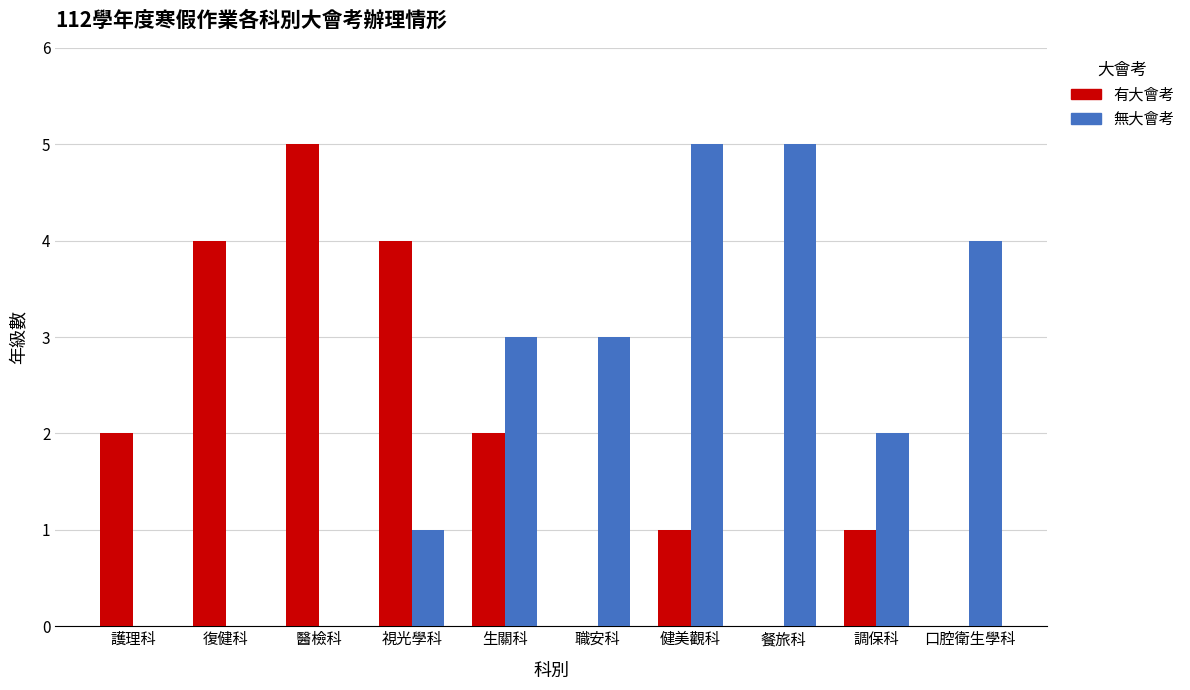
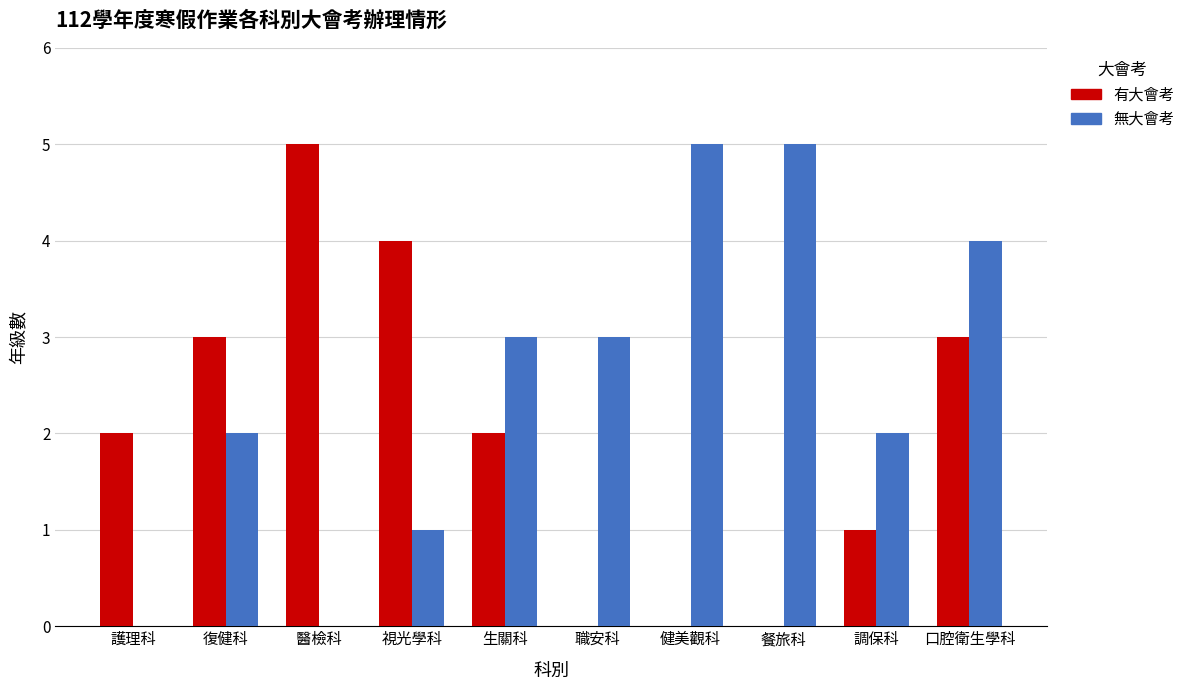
有大會考, 復健科: 4 -> 3
無大會考, 復健科: 0 -> 2
有大會考, 健美觀科: 1 -> 0
有大會考, 口腔衛生學科: 0 -> 3
